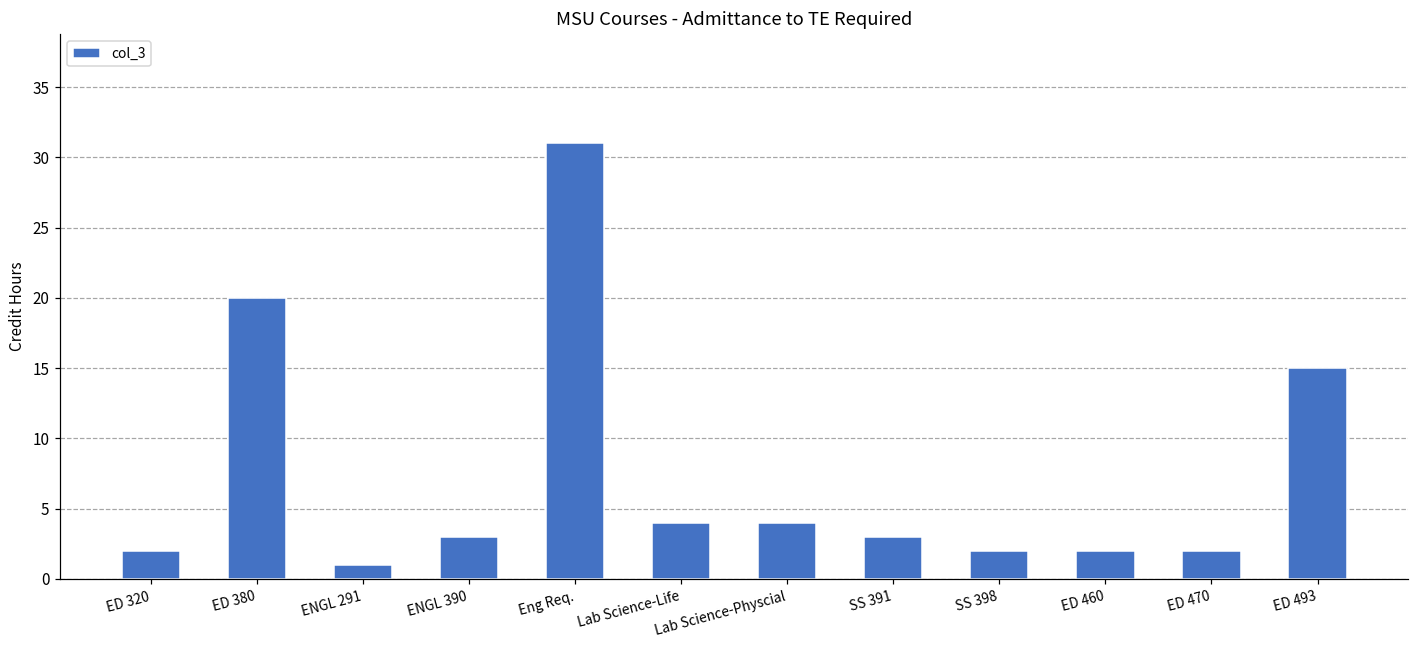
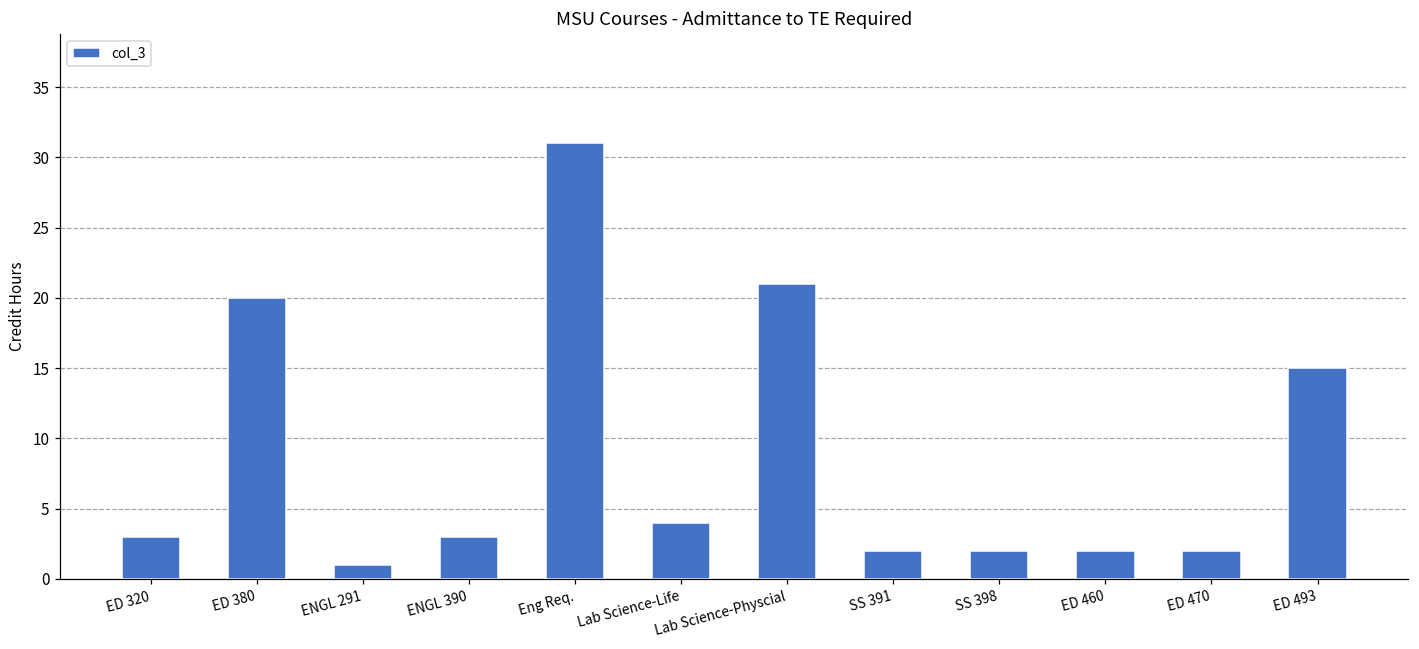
ED 320: 2 -> 3
Lab Science-Physcial: 4 -> 21
SS 391: 3 -> 2
